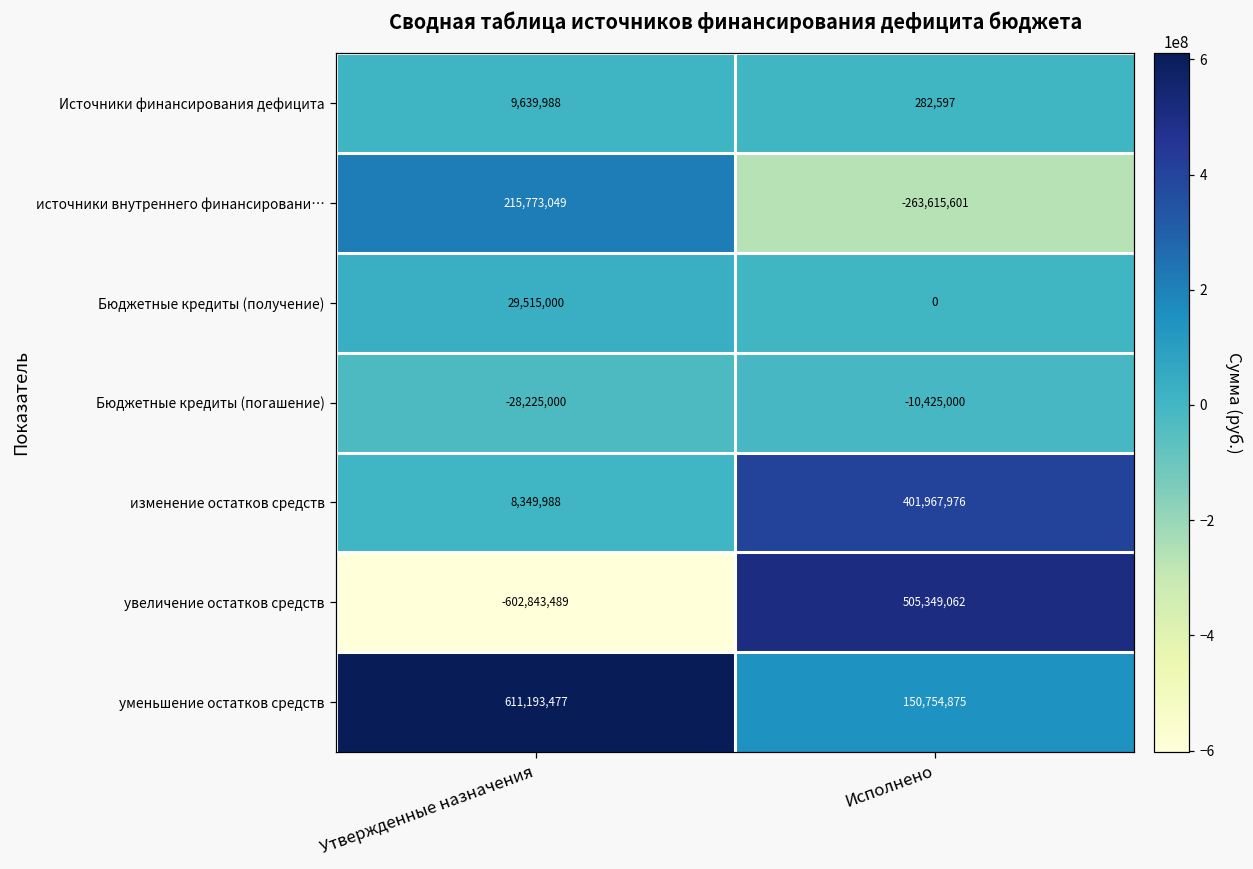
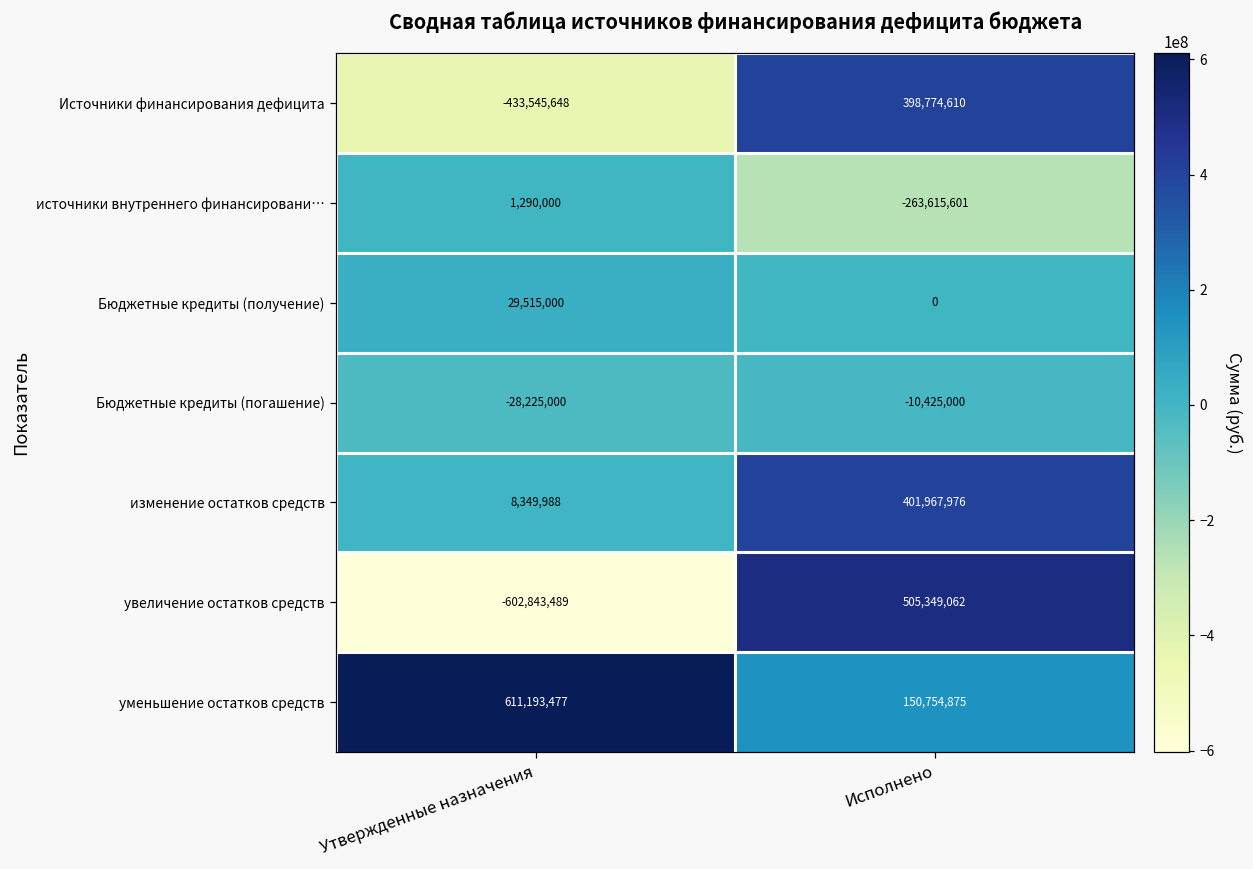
Источники финансирования дефицита, Утвержденные назначения: 9,639,988 -> -433,545,648
Источники финансирования дефицита, Исполнено: 282,597 -> 398,774,610
источники внутреннего финансировани…, Утвержденные назначения: 215,773,049 -> 1,290,000
